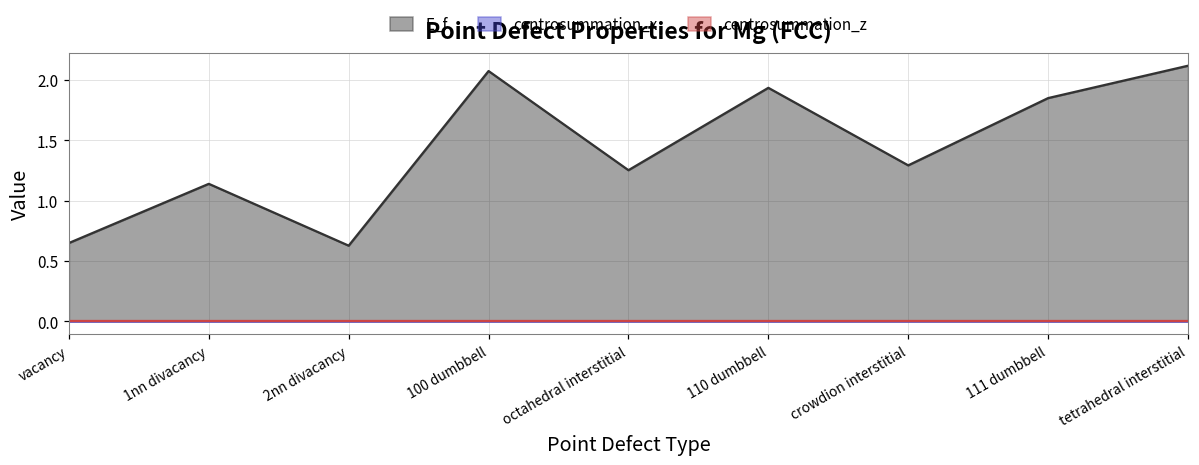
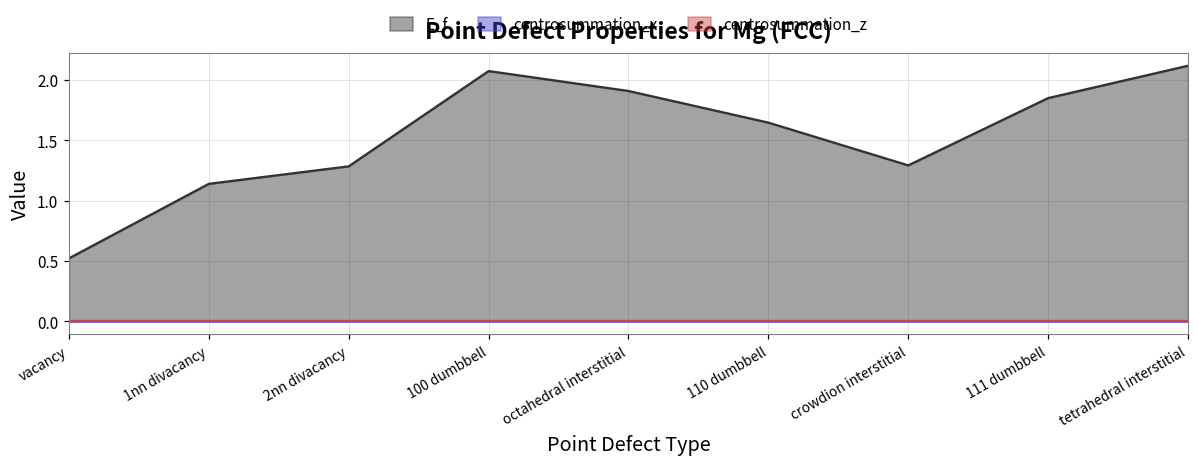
E_f, vacancy: 0.65 -> 0.52
E_f, 2nn divacancy: 0.63 -> 1.28
E_f, octahedral interstitial: 1.25 -> 1.91
E_f, 110 dumbbell: 1.93 -> 1.65
